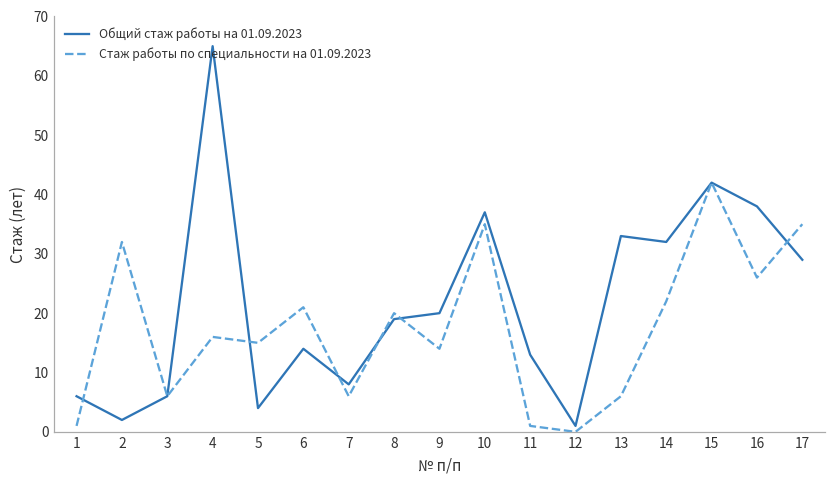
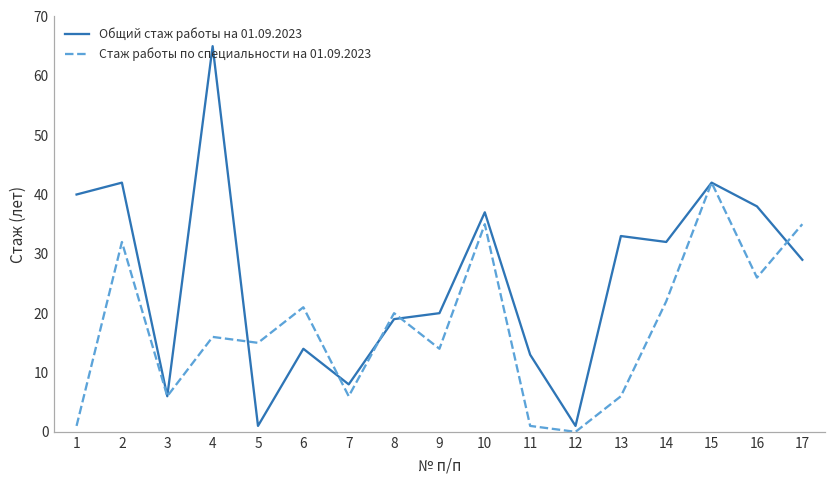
Общий стаж работы на 01.09.2023, 1: 6 -> 40
Общий стаж работы на 01.09.2023, 2: 2 -> 42
Общий стаж работы на 01.09.2023, 5: 4 -> 1
